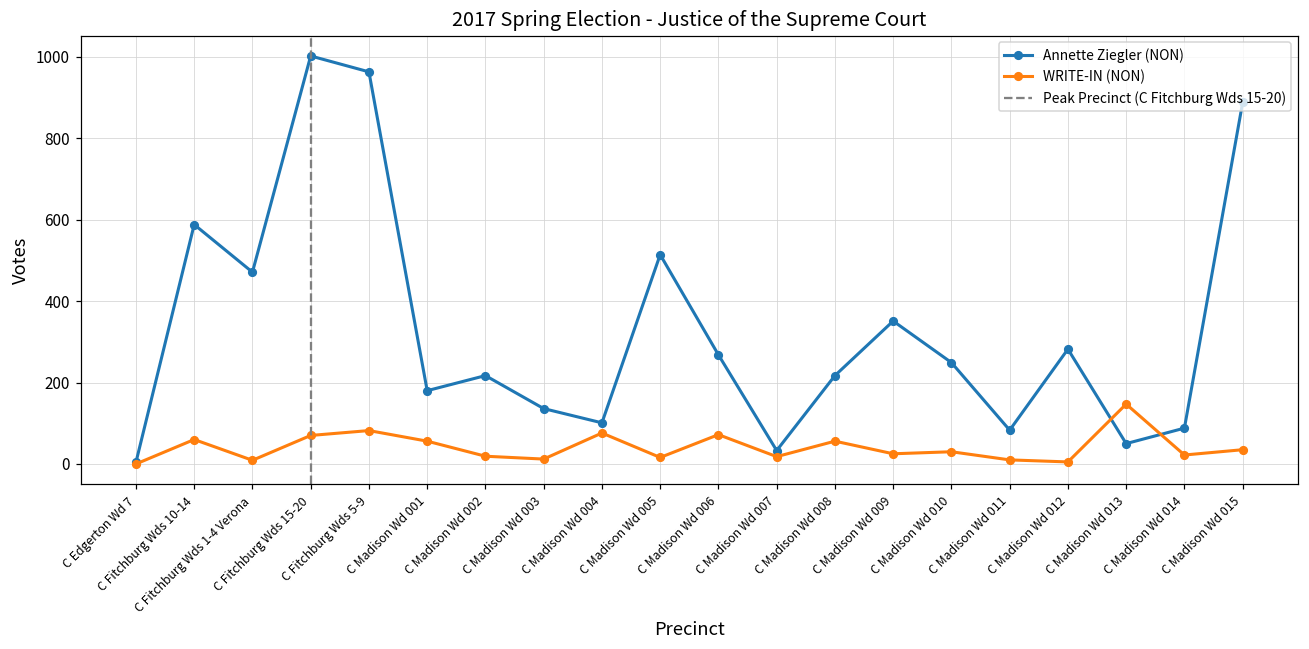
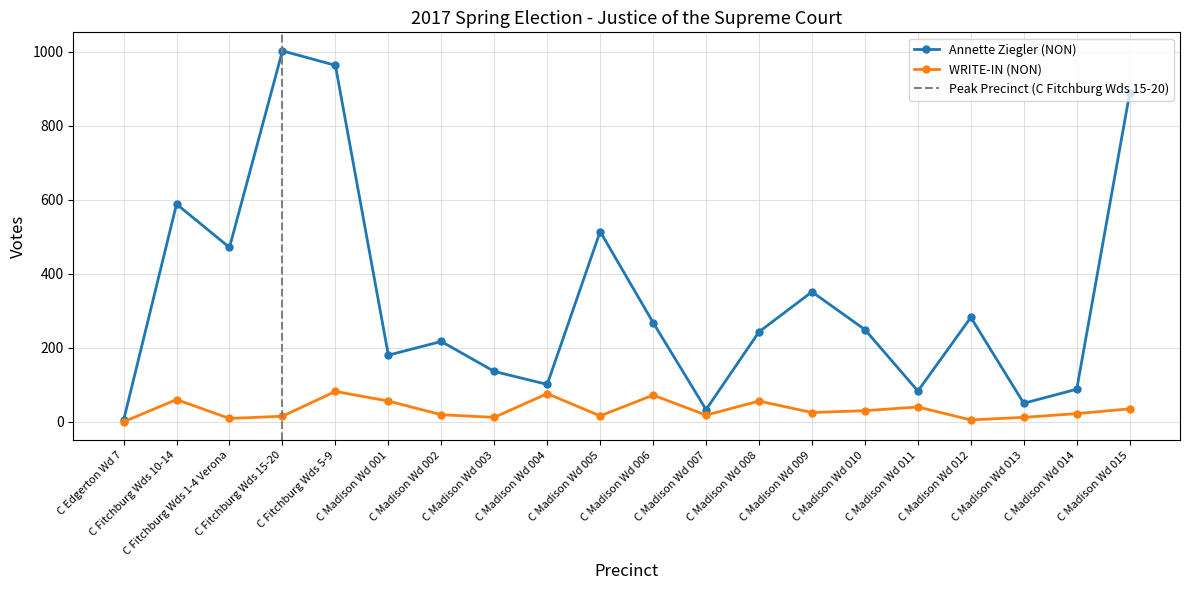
WRITE-IN (NON), C Fitchburg Wds 15-20: 70 -> 20
Annette Ziegler (NON), C Madison Wd 008: 220 -> 240
WRITE-IN (NON), C Madison Wd 011: 10 -> 40
WRITE-IN (NON), C Madison Wd 013: 150 -> 10
